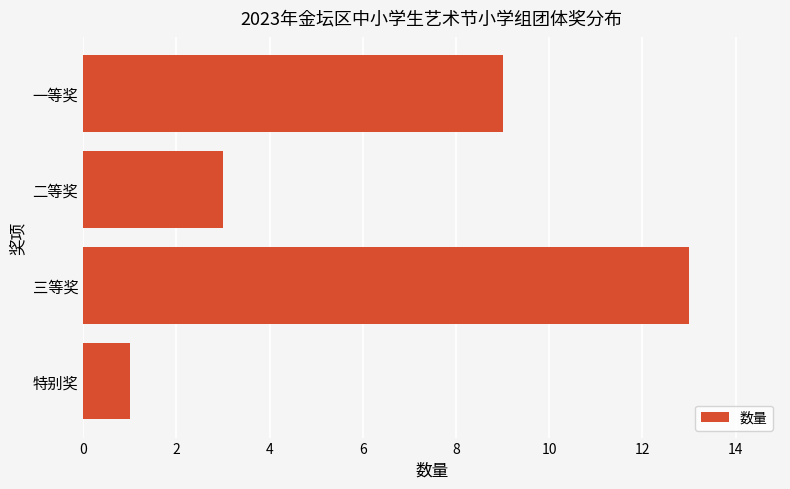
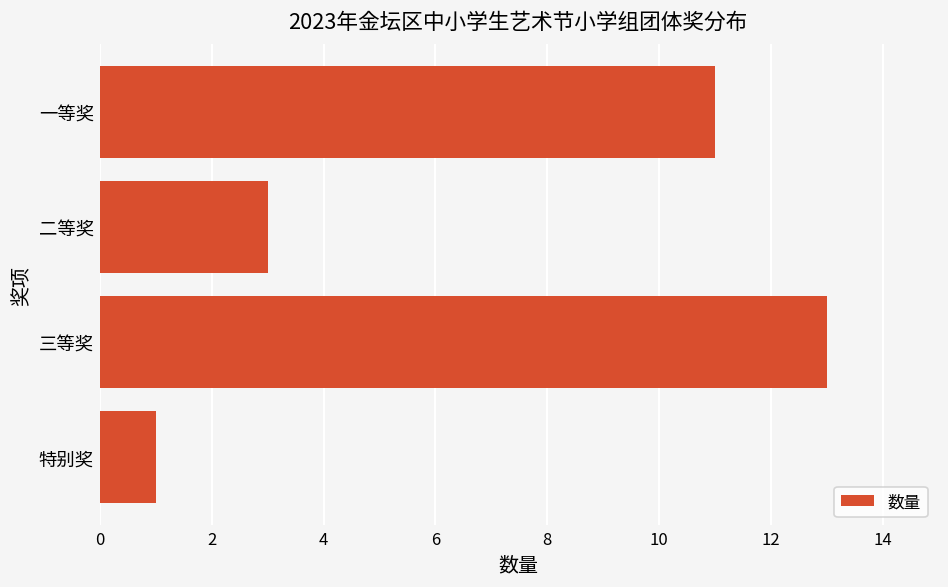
一等奖: 9 -> 11
